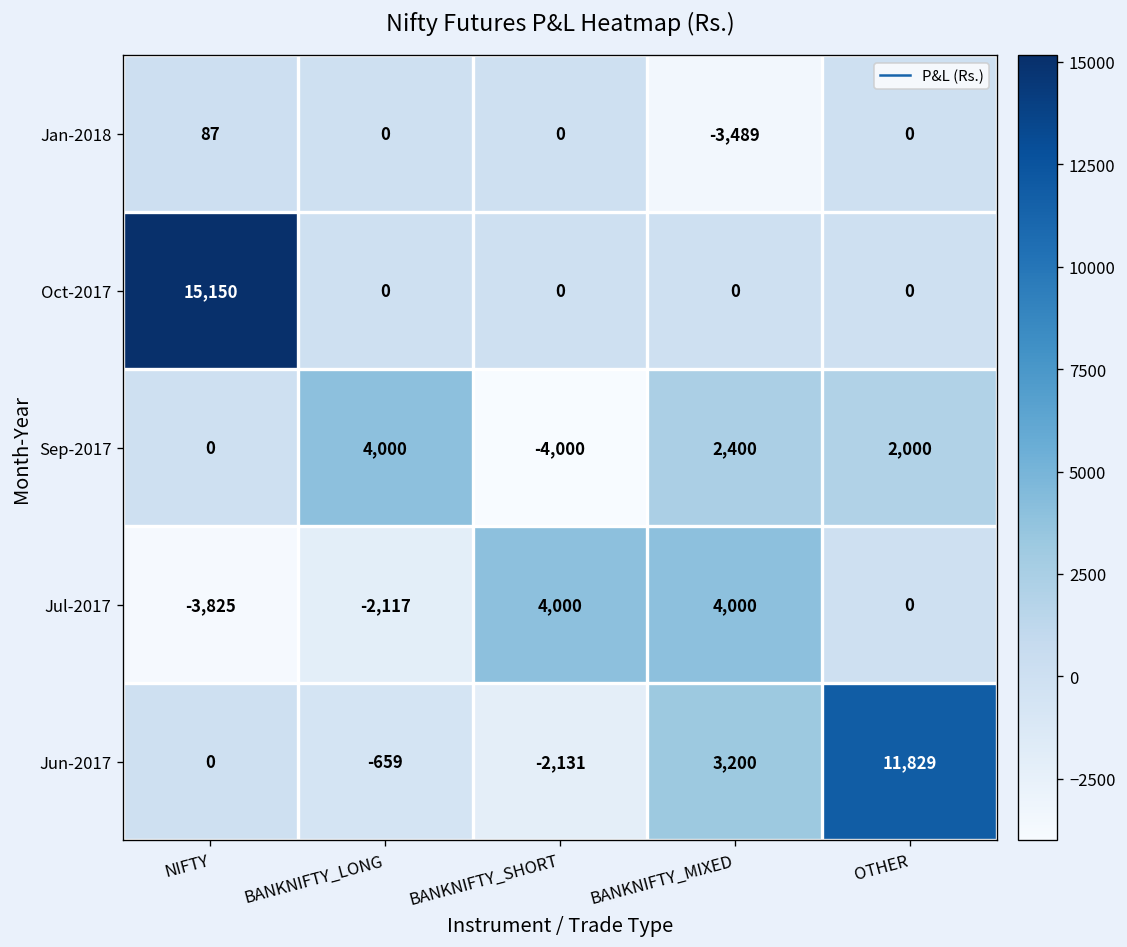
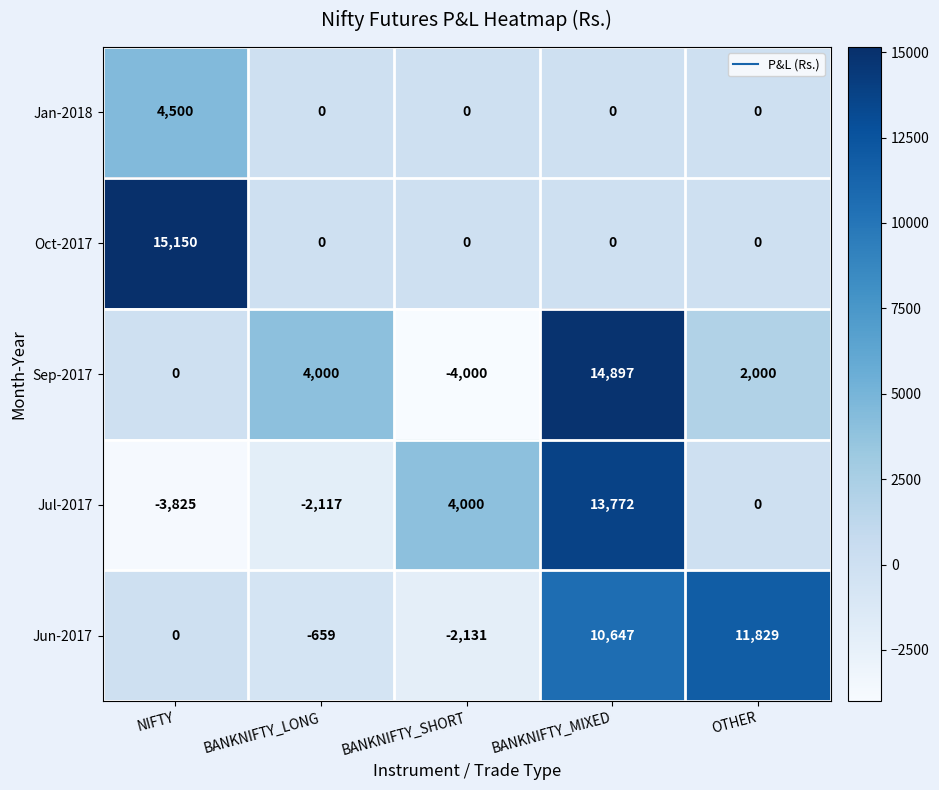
Jan-2018, NIFTY: 87 -> 4,500
Jan-2018, BANKNIFTY_MIXED: -3,489 -> 0
Sep-2017, BANKNIFTY_MIXED: 2,400 -> 14,897
Jul-2017, BANKNIFTY_MIXED: 4,000 -> 13,772
Jun-2017, BANKNIFTY_MIXED: 3,200 -> 10,647
